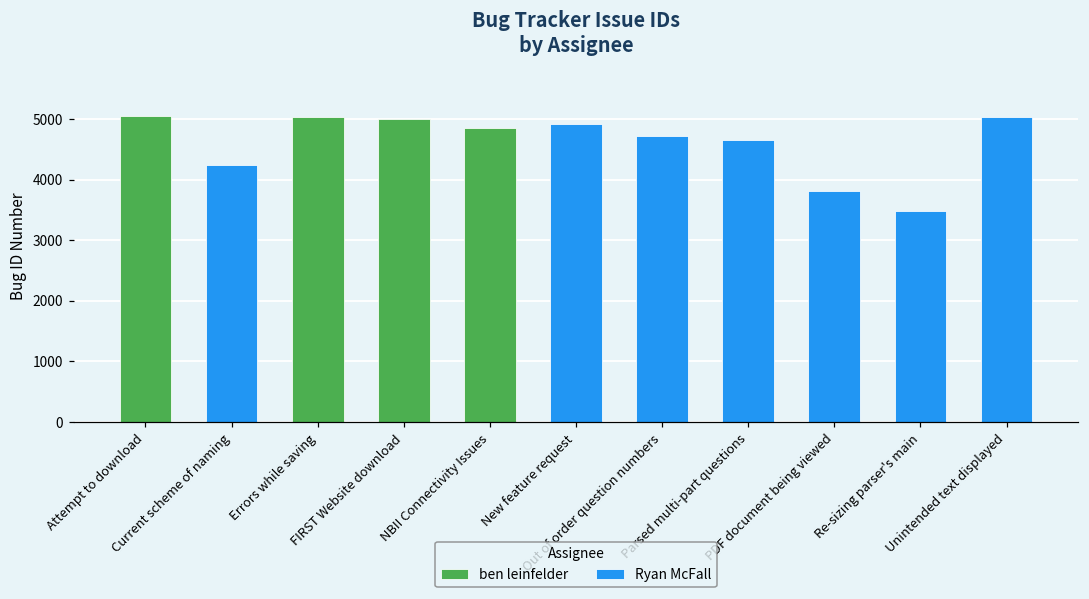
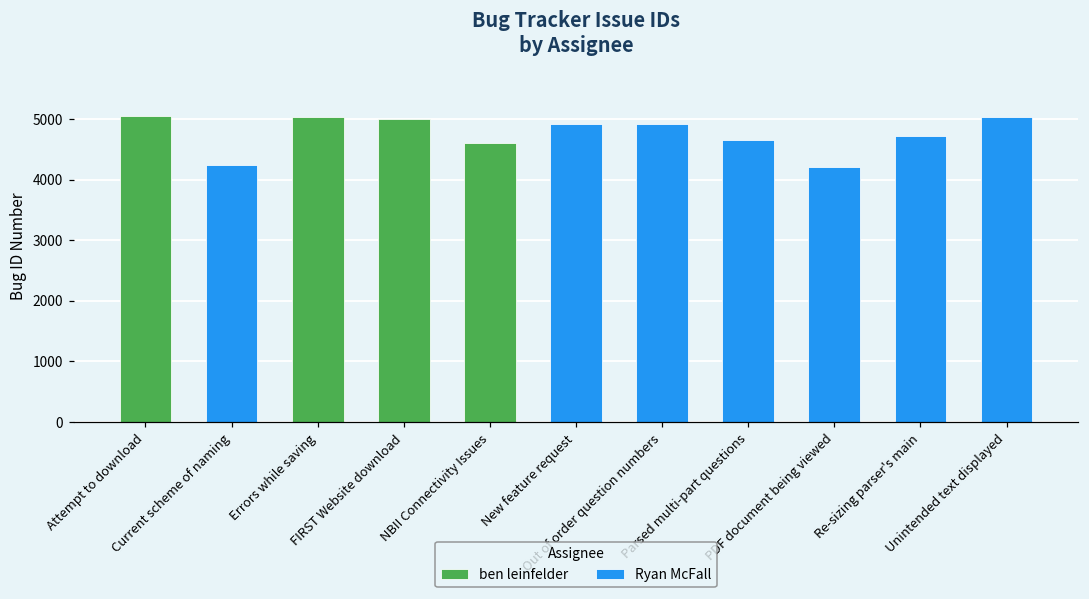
ben leinfelder, NBII Connectivity Issues: 4900 -> 4600
Ryan McFall, Out of order question numbers: 4700 -> 4900
Ryan McFall, PDF document being viewed: 3800 -> 4200
Ryan McFall, Re-sizing parser's main: 3500 -> 4700
